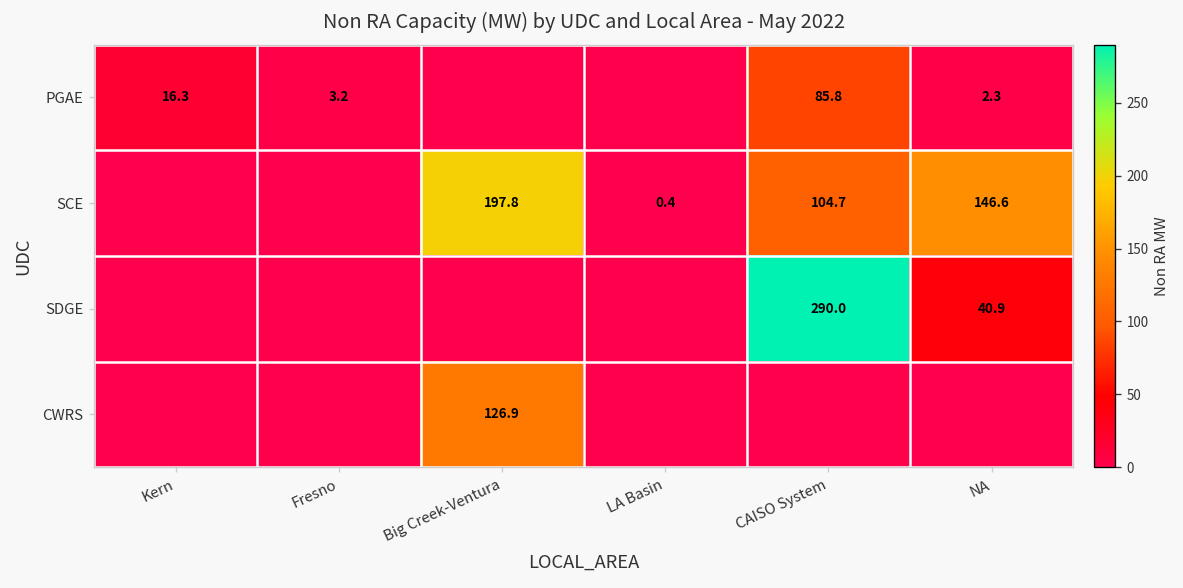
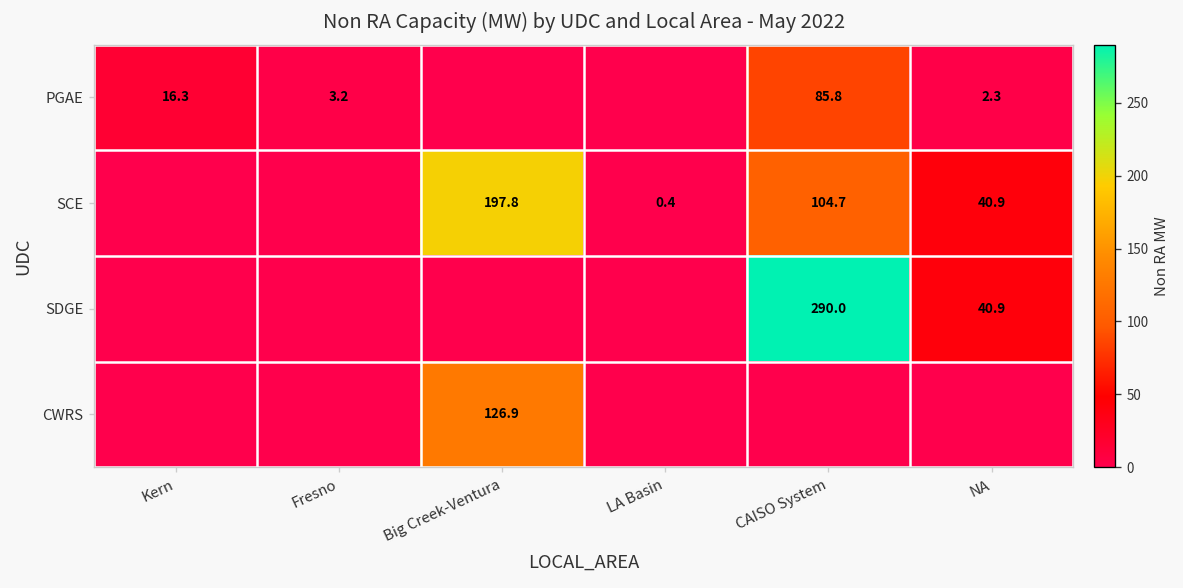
SCE, NA: 146.6 -> 40.9
